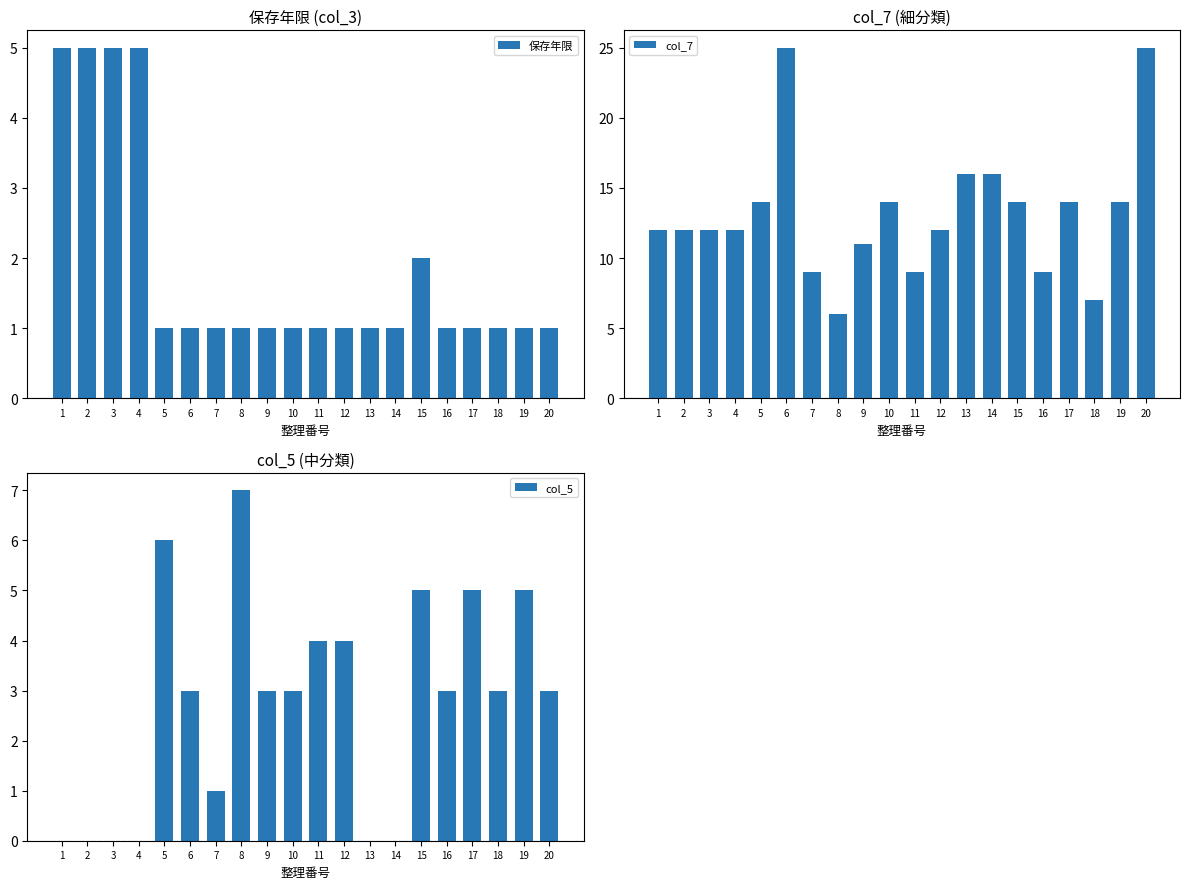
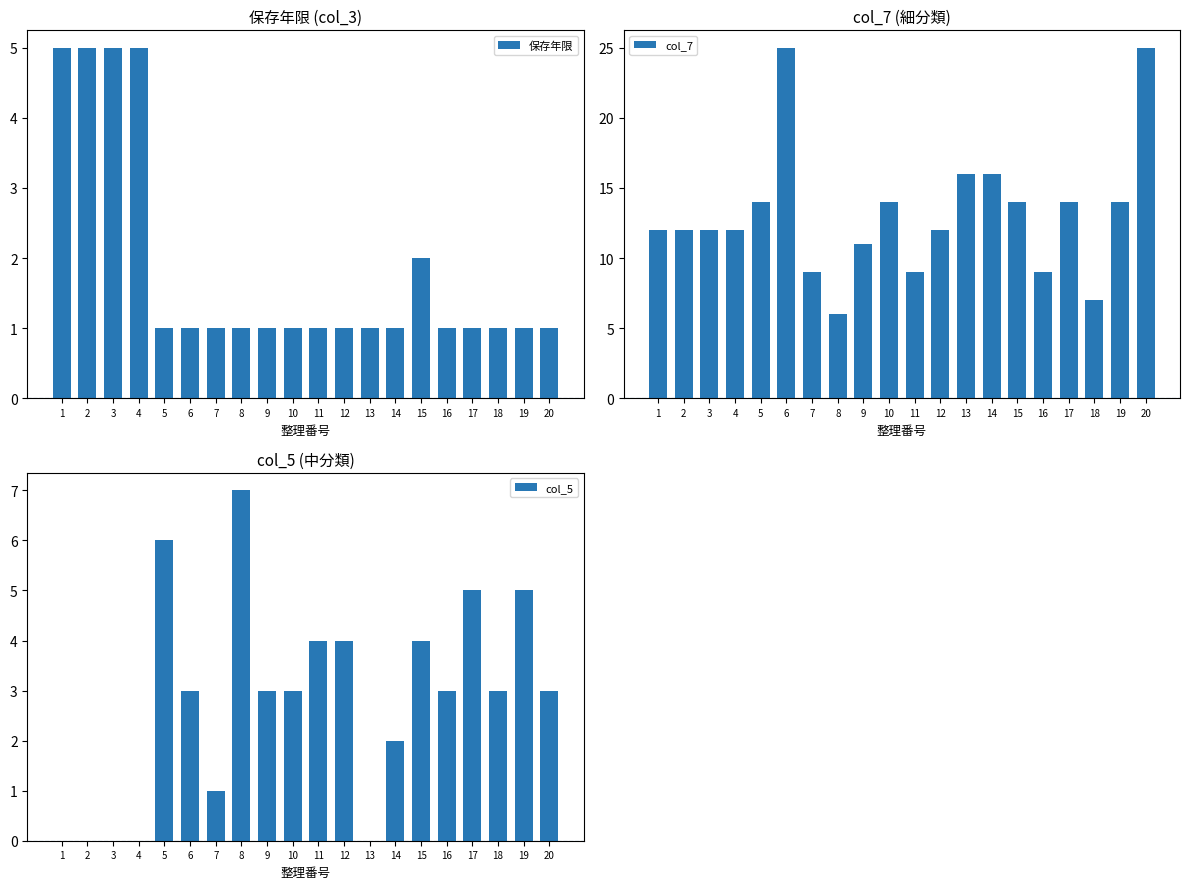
col_5 (中分類), 14: 0 -> 2
col_5 (中分類), 15: 5 -> 4
